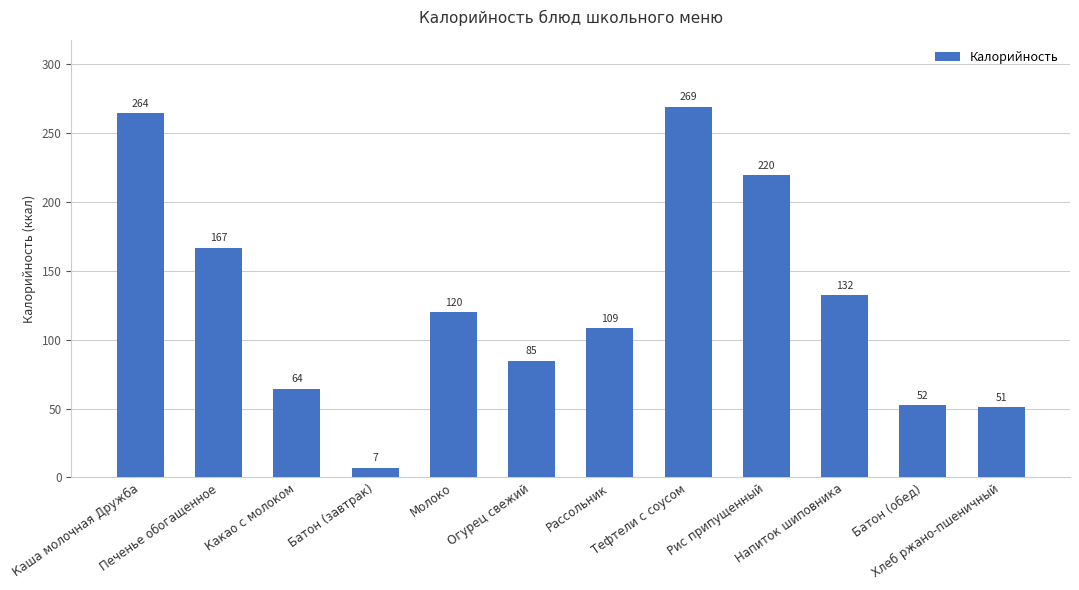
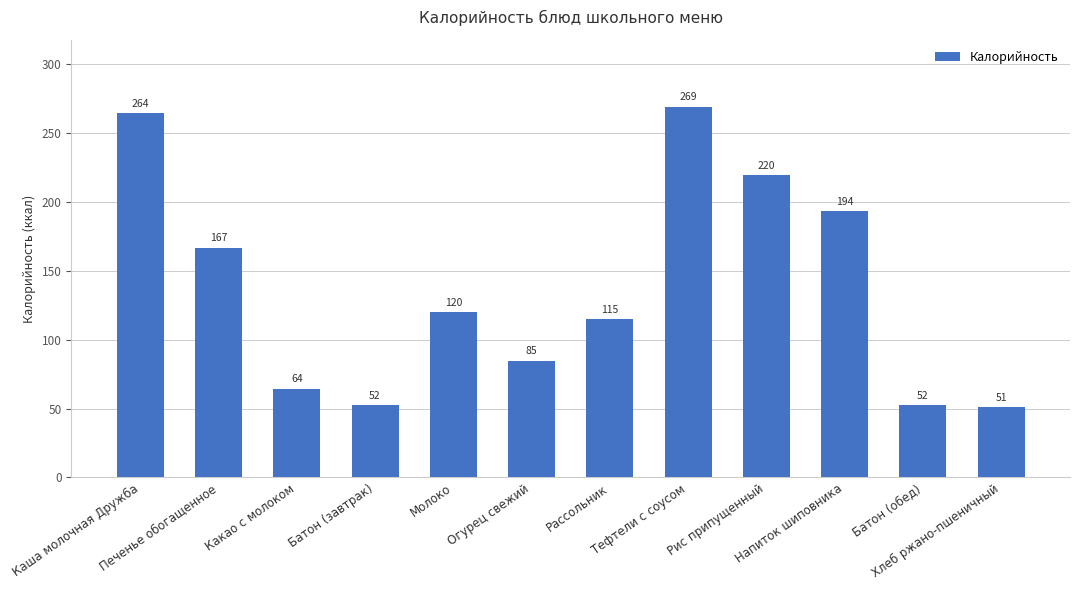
Батон (завтрак): 7 -> 52
Рассольник: 109 -> 115
Напиток шиповника: 132 -> 194
